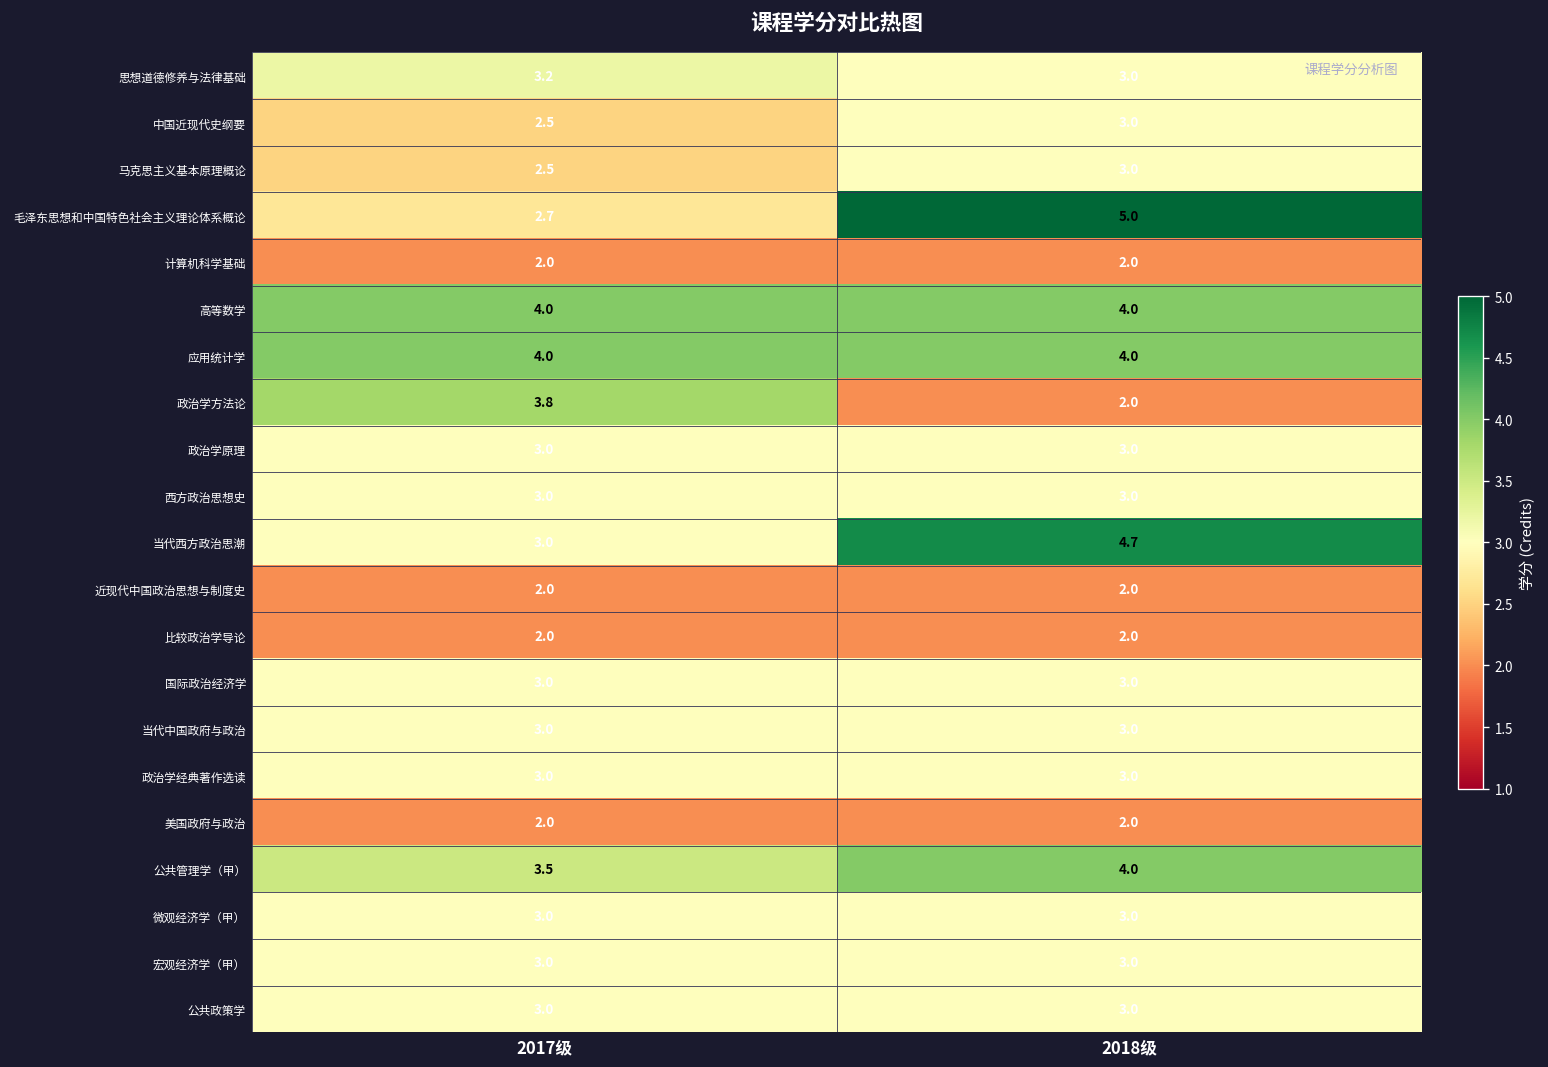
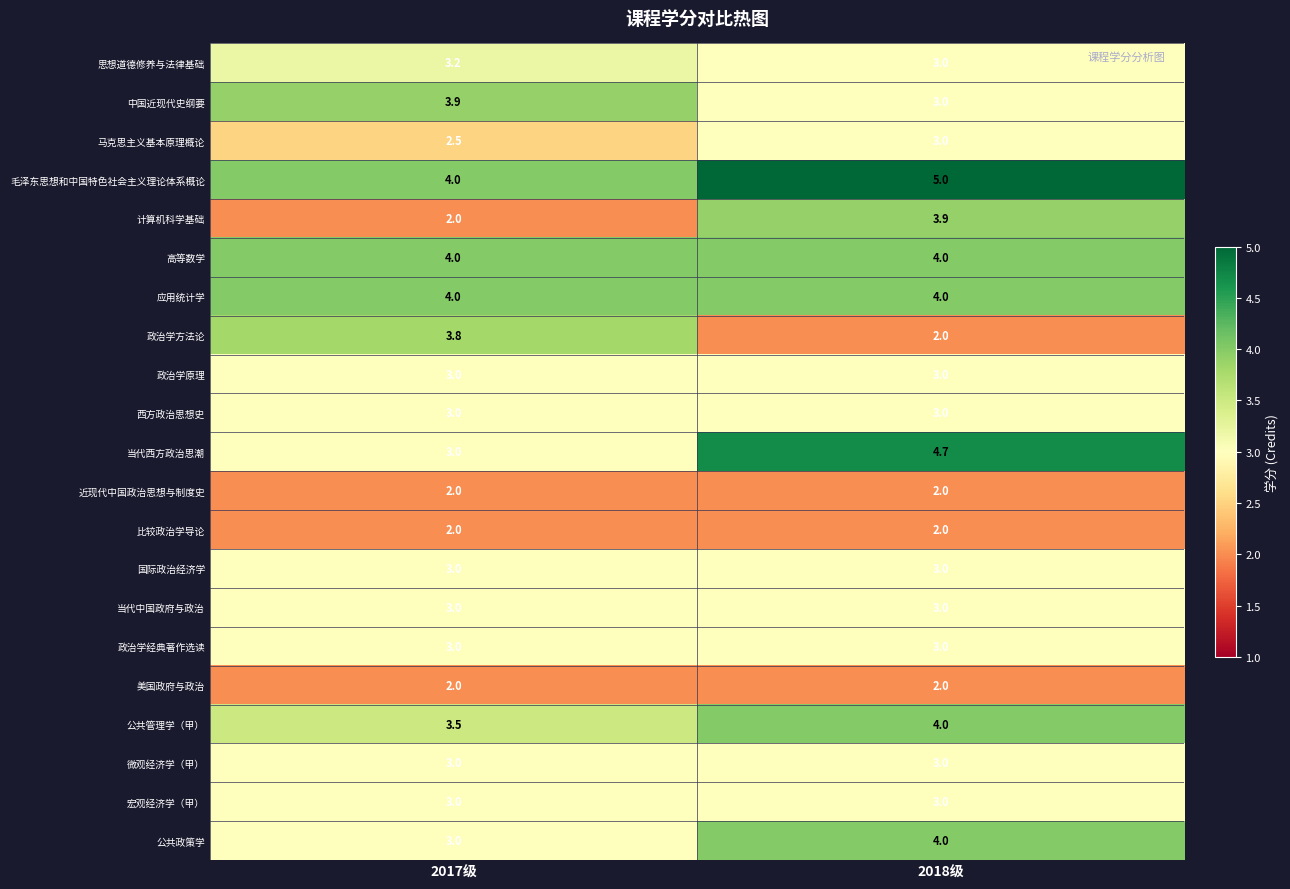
中国近现代史纲要, 2017级: 2.5 -> 3.9
毛泽东思想和中国特色社会主义理论体系概论, 2017级: 2.7 -> 4.0
计算机科学基础, 2018级: 2.0 -> 3.9
公共政策学, 2018级: 3.0 -> 4.0
